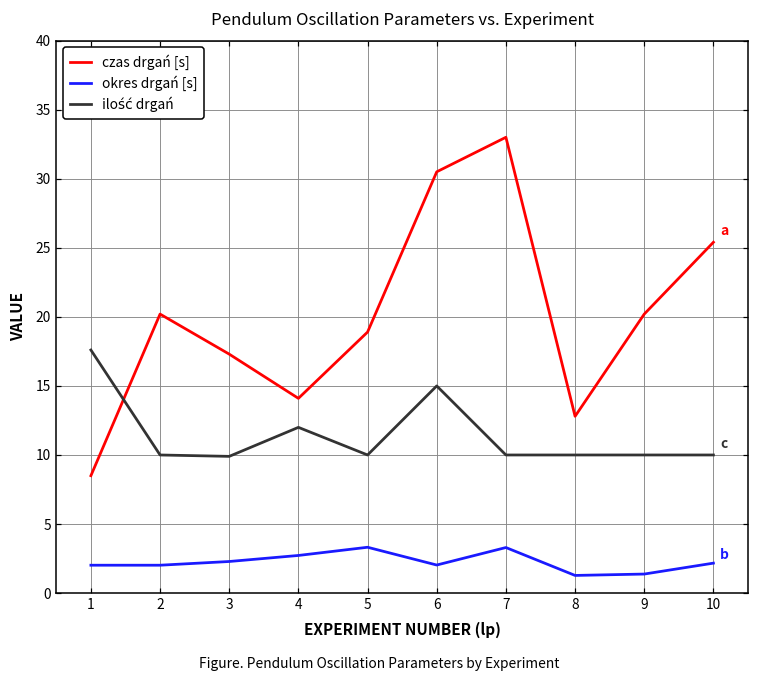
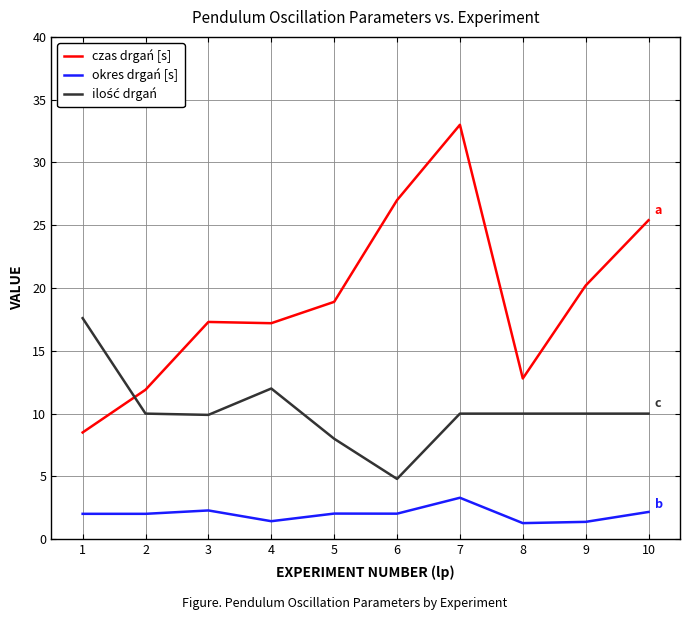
czas drgań [s], 2: 20.2 -> 11.9
czas drgań [s], 4: 14.1 -> 17.2
okres drgań [s], 4: 2.7 -> 1.4
okres drgań [s], 5: 3.3 -> 2.0
ilość drgań, 5: 10 -> 8
czas drgań [s], 6: 30.5 -> 27.0
ilość drgań, 6: 15.0 -> 4.8
